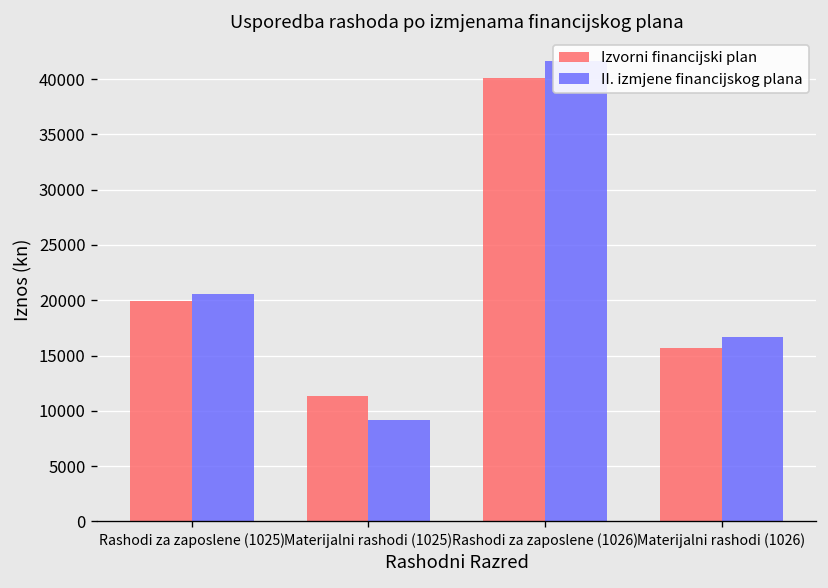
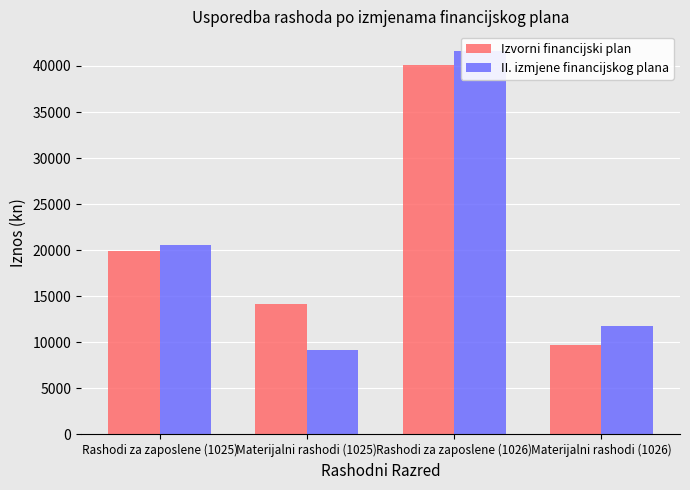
Izvorni financijski plan, Materijalni rashodi (1025): 11000 -> 14000
Izvorni financijski plan, Materijalni rashodi (1026): 16000 -> 10000
II. izmjene financijskog plana, Materijalni rashodi (1026): 17000 -> 12000
